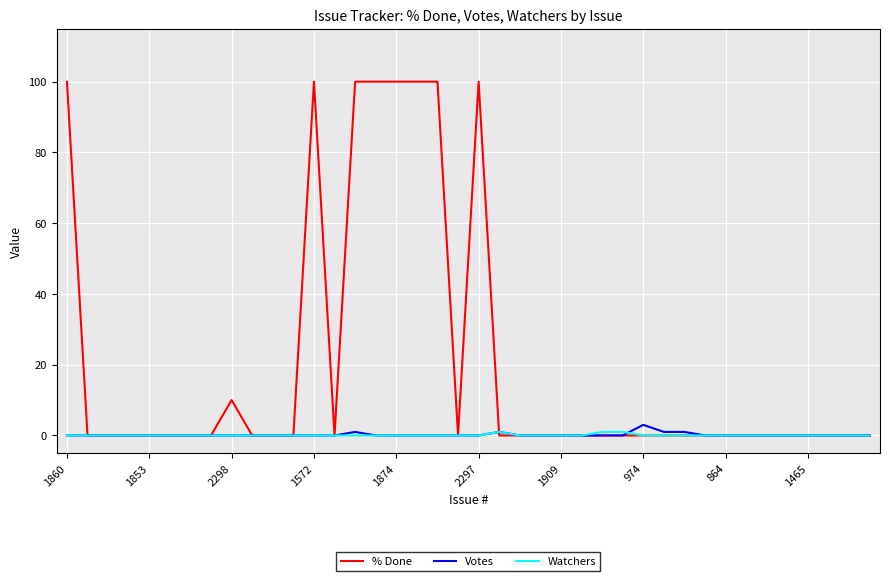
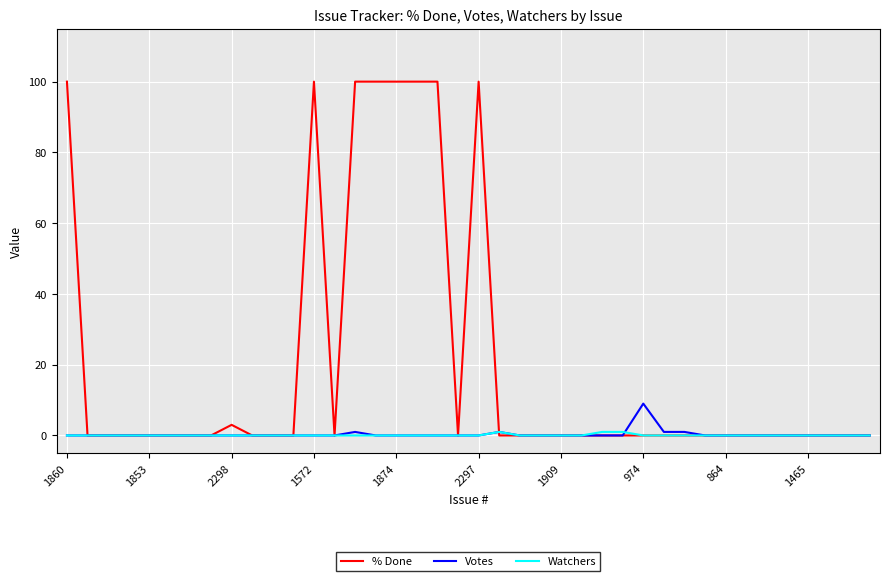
% Done, 2298: 10 -> 3
Votes, 974: 3 -> 9
